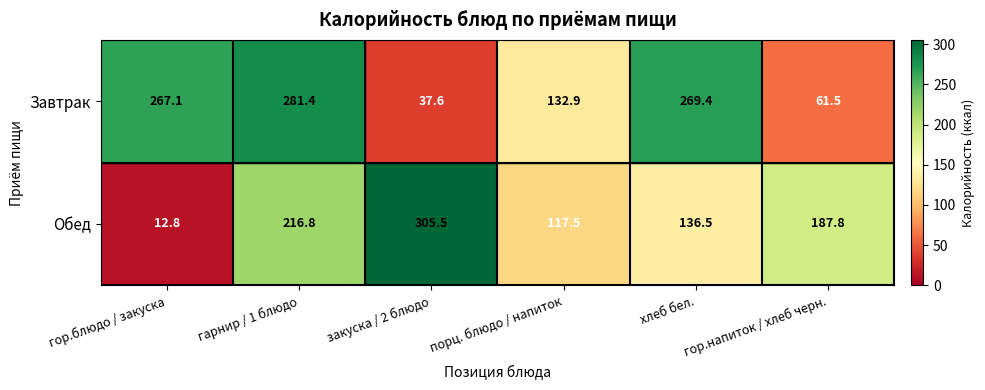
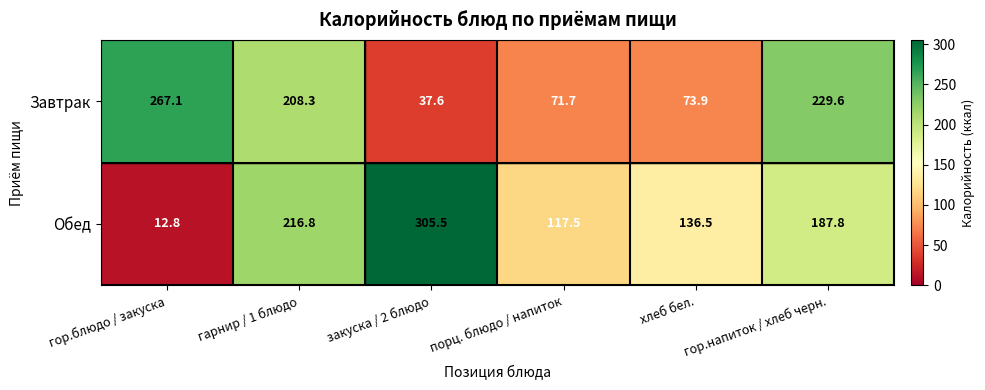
Завтрак, гарнир / 1 блюдо: 281.4 -> 208.3
Завтрак, порц. блюдо / напиток: 132.9 -> 71.7
Завтрак, хлеб бел.: 269.4 -> 73.9
Завтрак, гор.напиток / хлеб черн.: 61.5 -> 229.6
